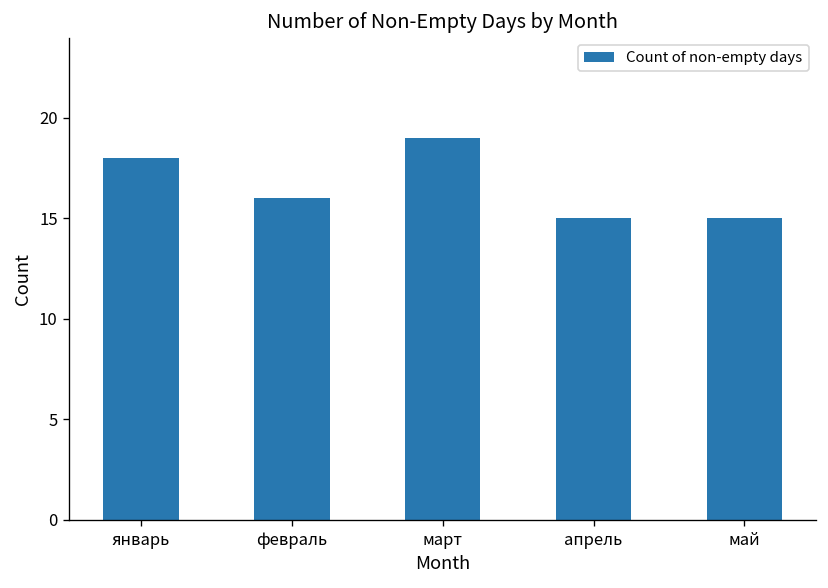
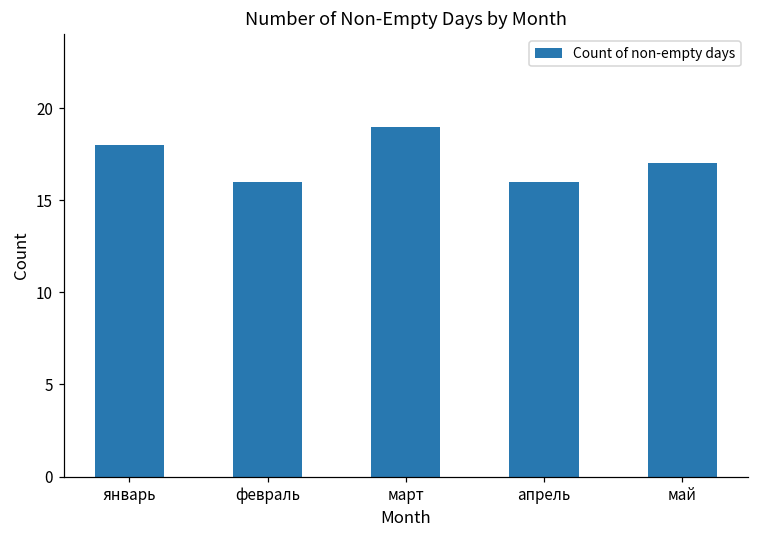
апрель: 15 -> 16
май: 15 -> 17
